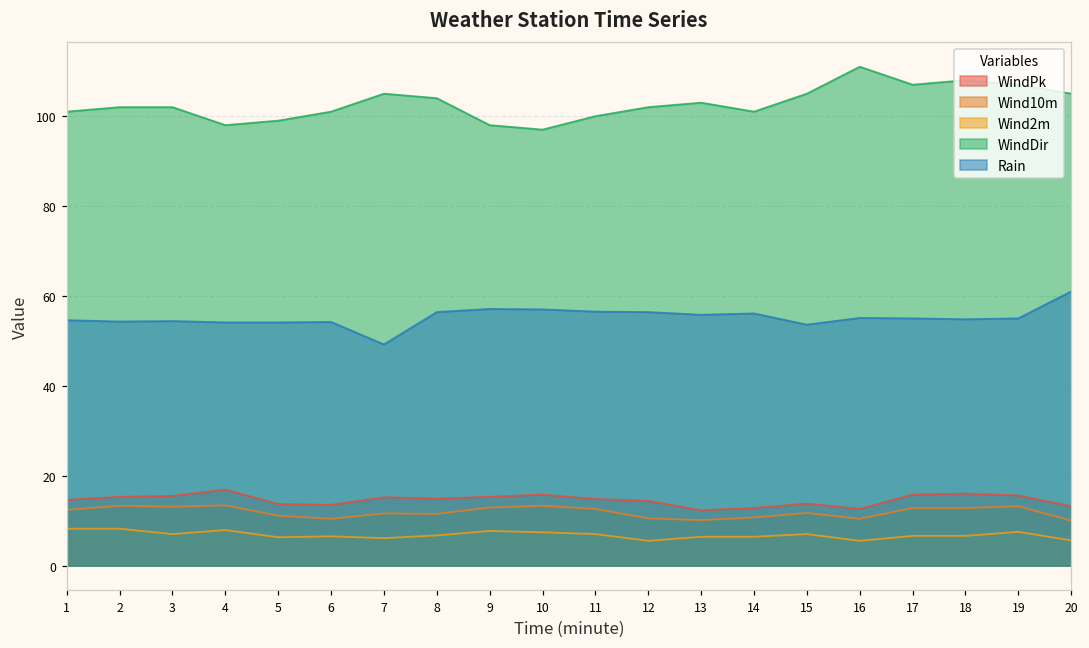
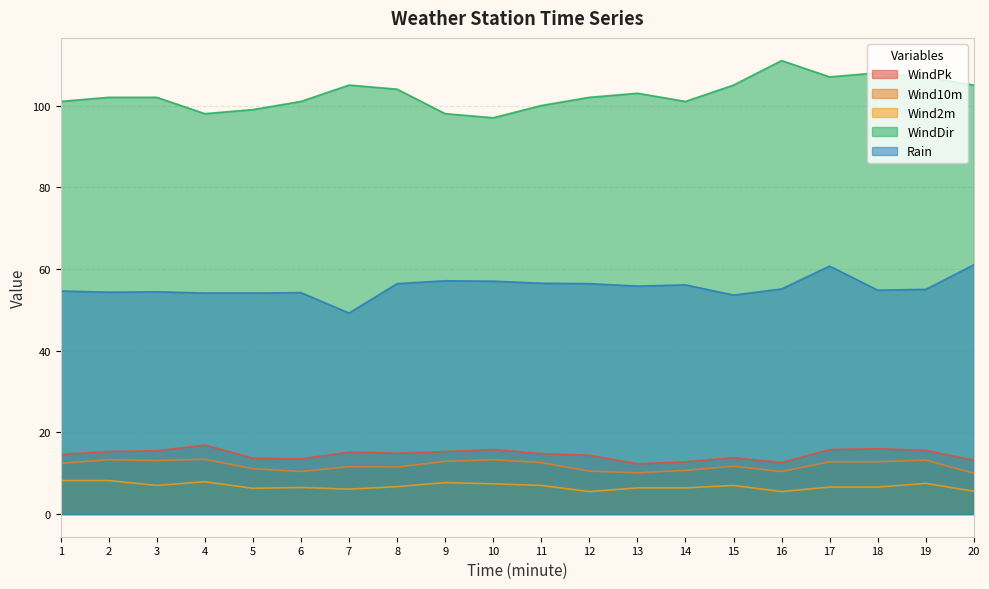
Rain, 17: 55 -> 61
